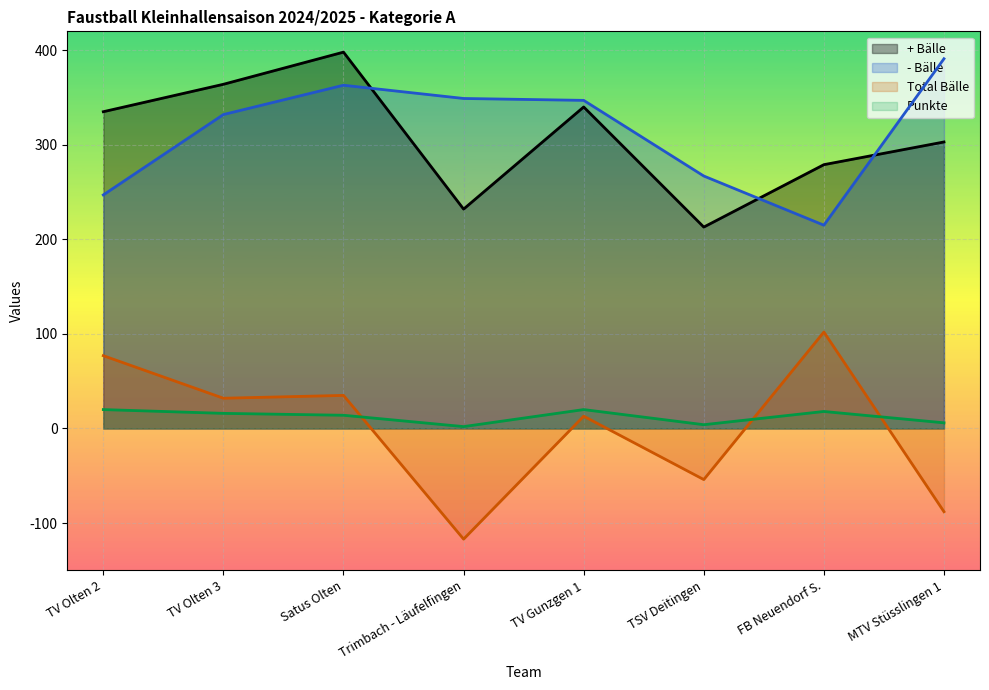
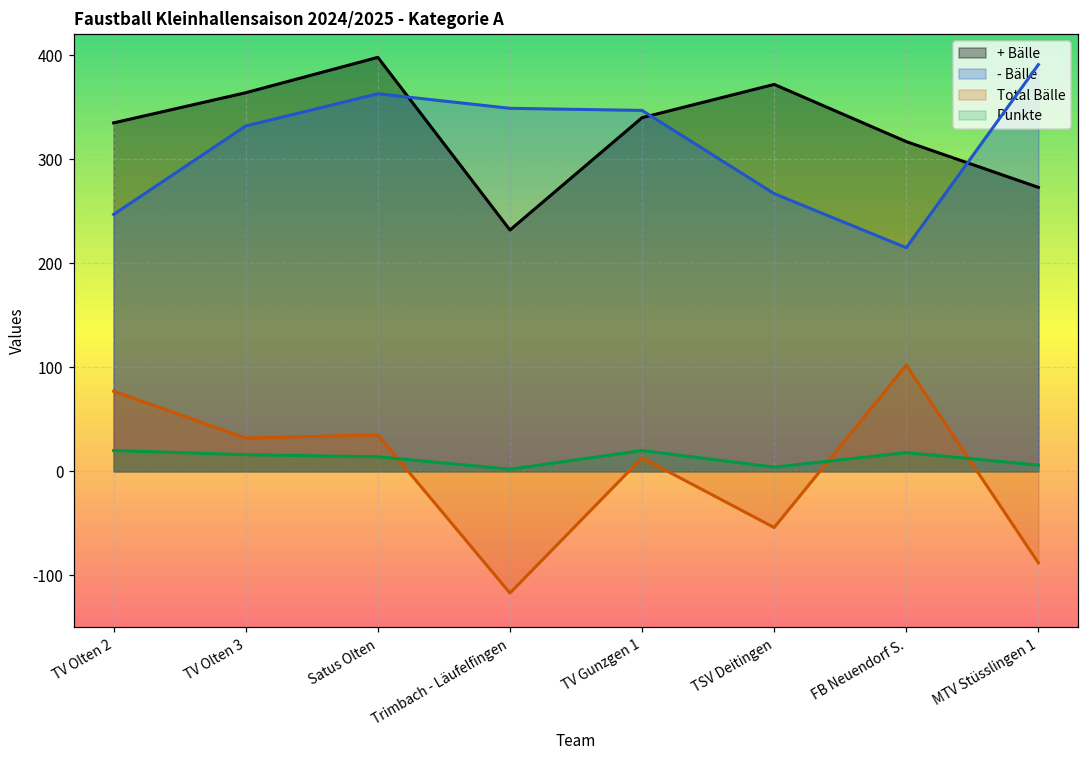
+ Bälle, TSV Deitingen: 210 -> 370
+ Bälle, FB Neuendorf S.: 280 -> 320
+ Bälle, MTV Stüsslingen 1: 300 -> 270
